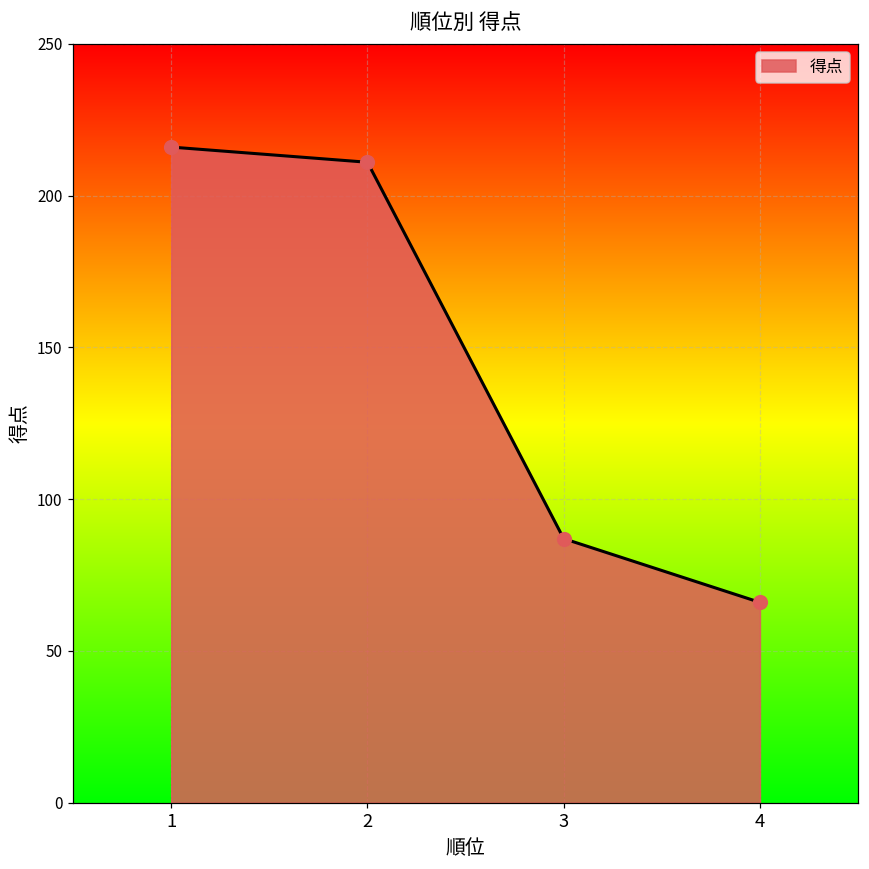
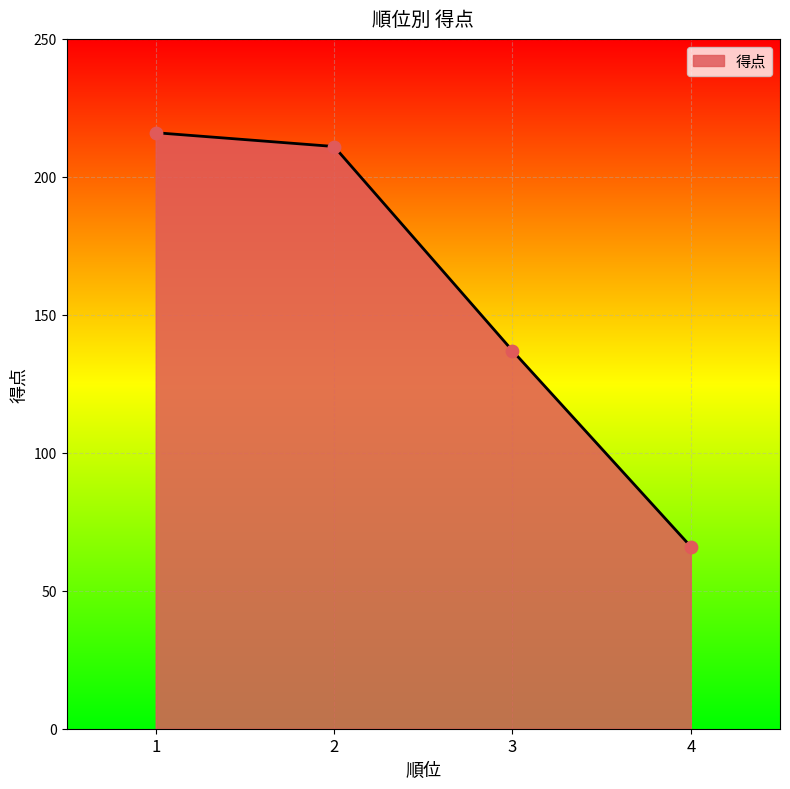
3: 87 -> 137
